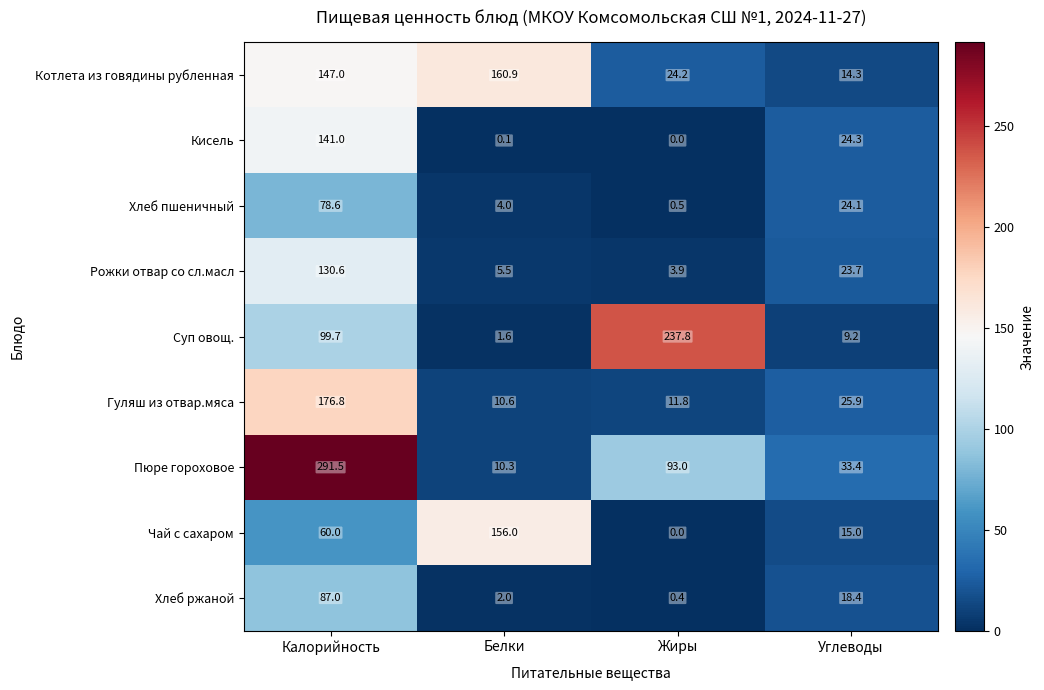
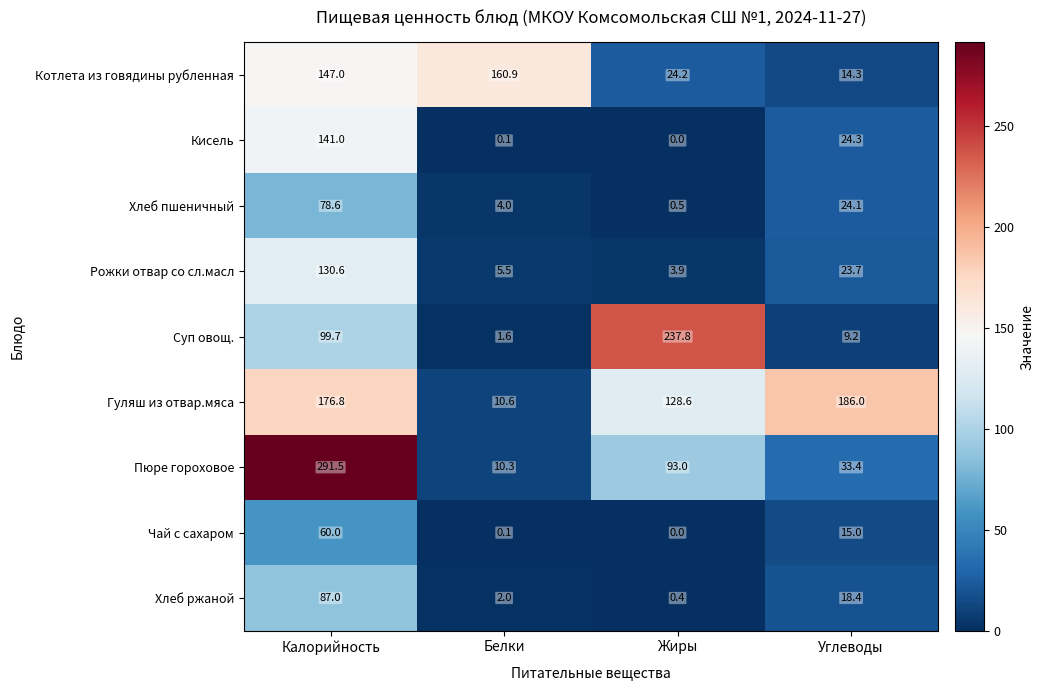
Гуляш из отвар.мяса, Жиры: 11.8 -> 128.6
Гуляш из отвар.мяса, Углеводы: 25.9 -> 186.0
Чай с сахаром, Белки: 156.0 -> 0.1
